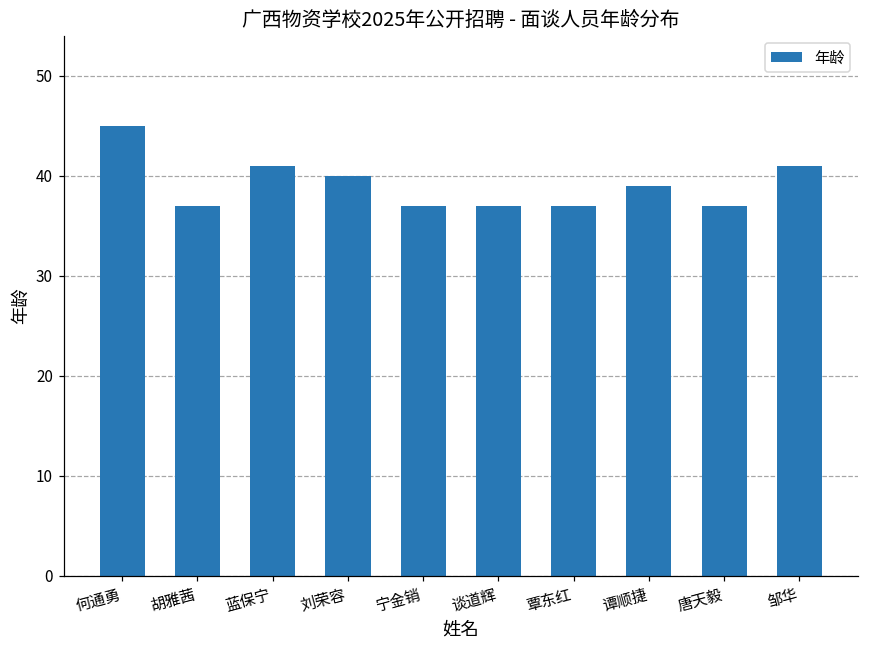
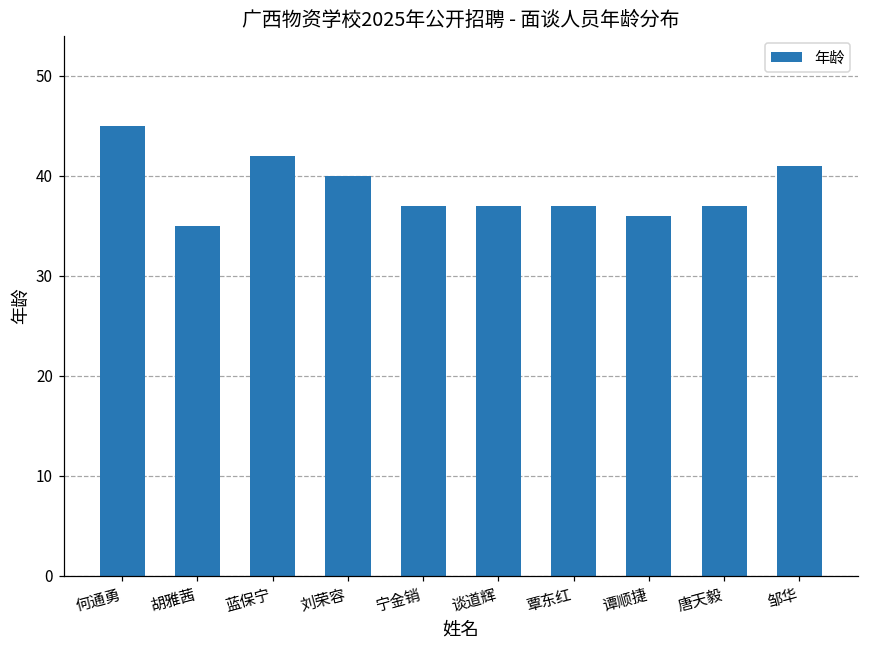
胡雅茜: 37 -> 35
蓝保宁: 41 -> 42
谭顺捷: 39 -> 36
